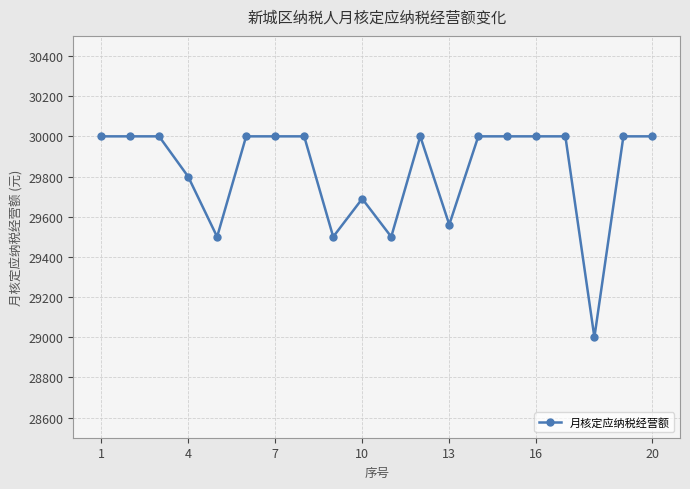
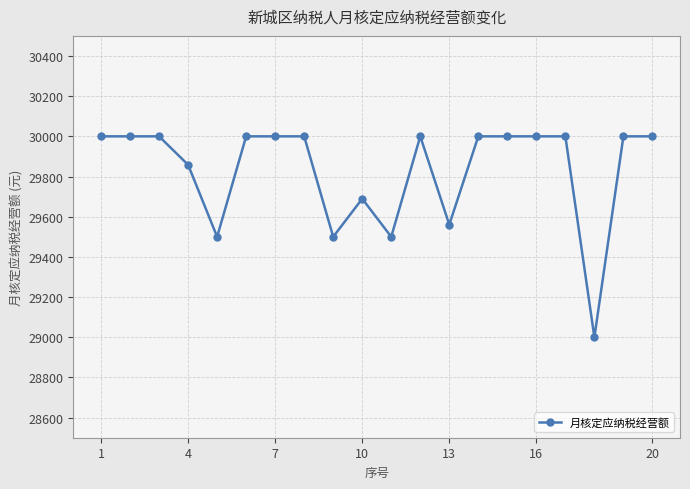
4: 29800 -> 29860
